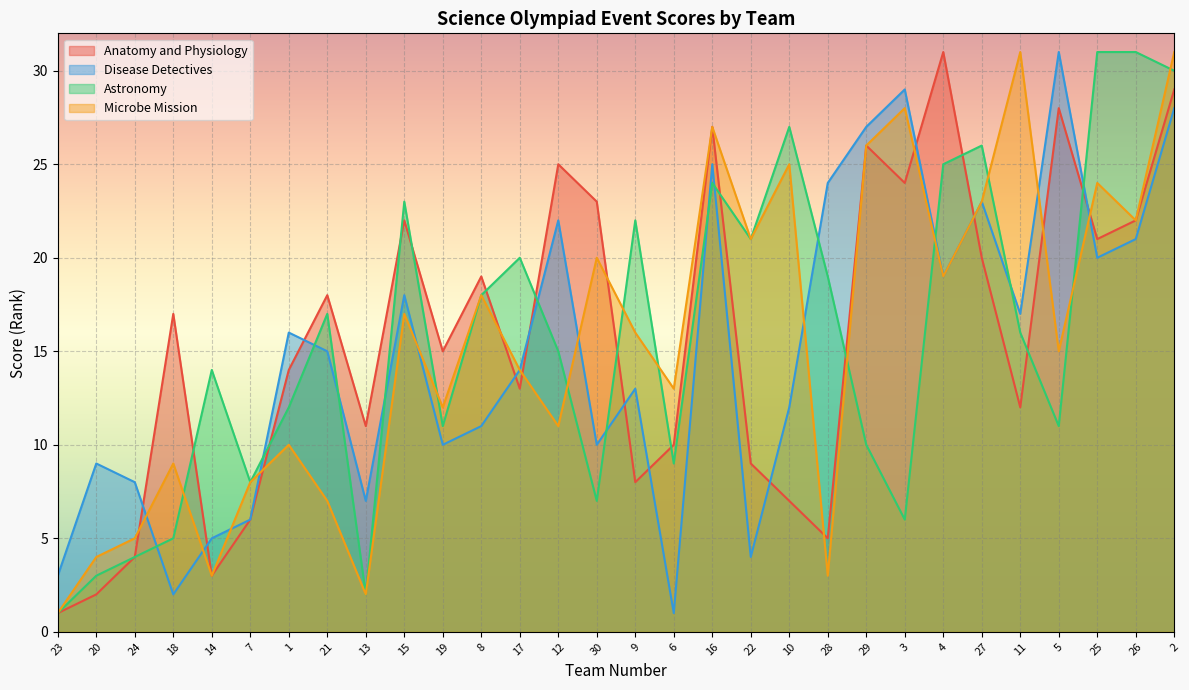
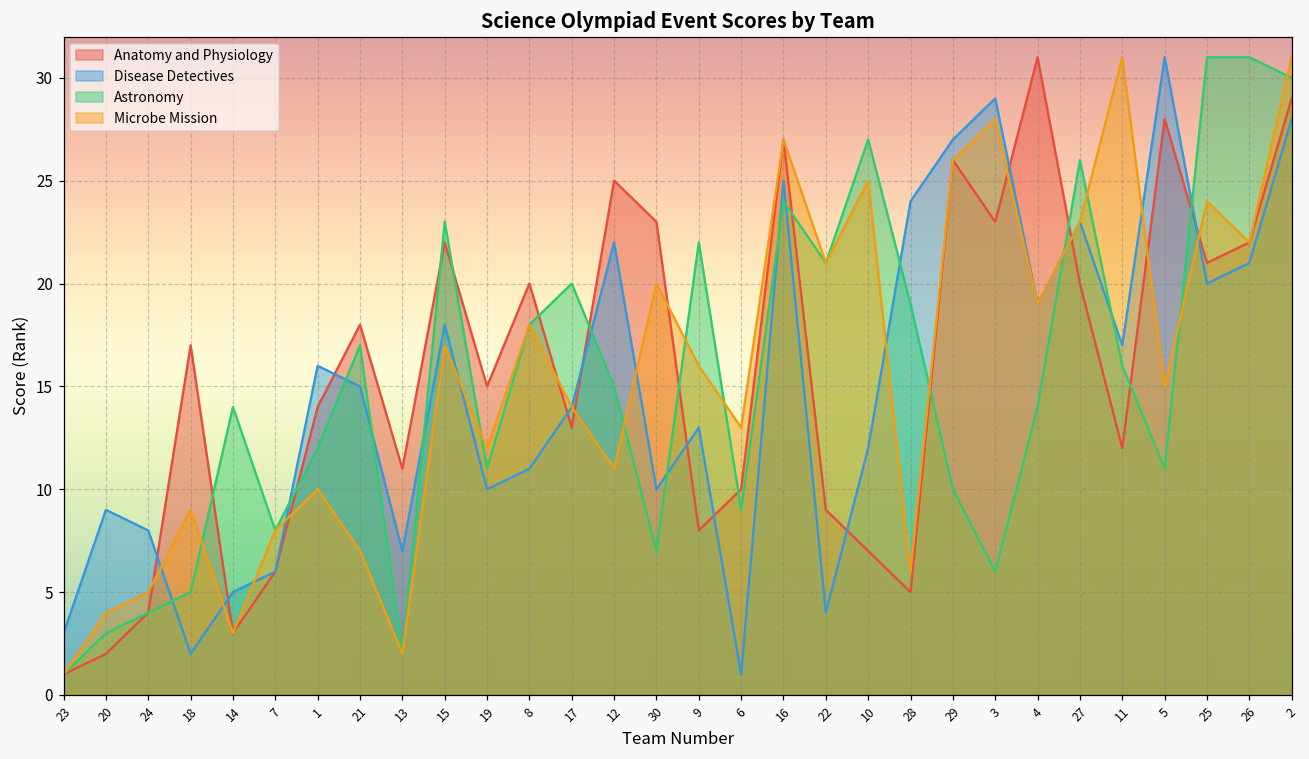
Anatomy and Physiology, 8: 19 -> 20
Microbe Mission, 28: 3 -> 6
Anatomy and Physiology, 3: 24 -> 23
Astronomy, 4: 25 -> 14
